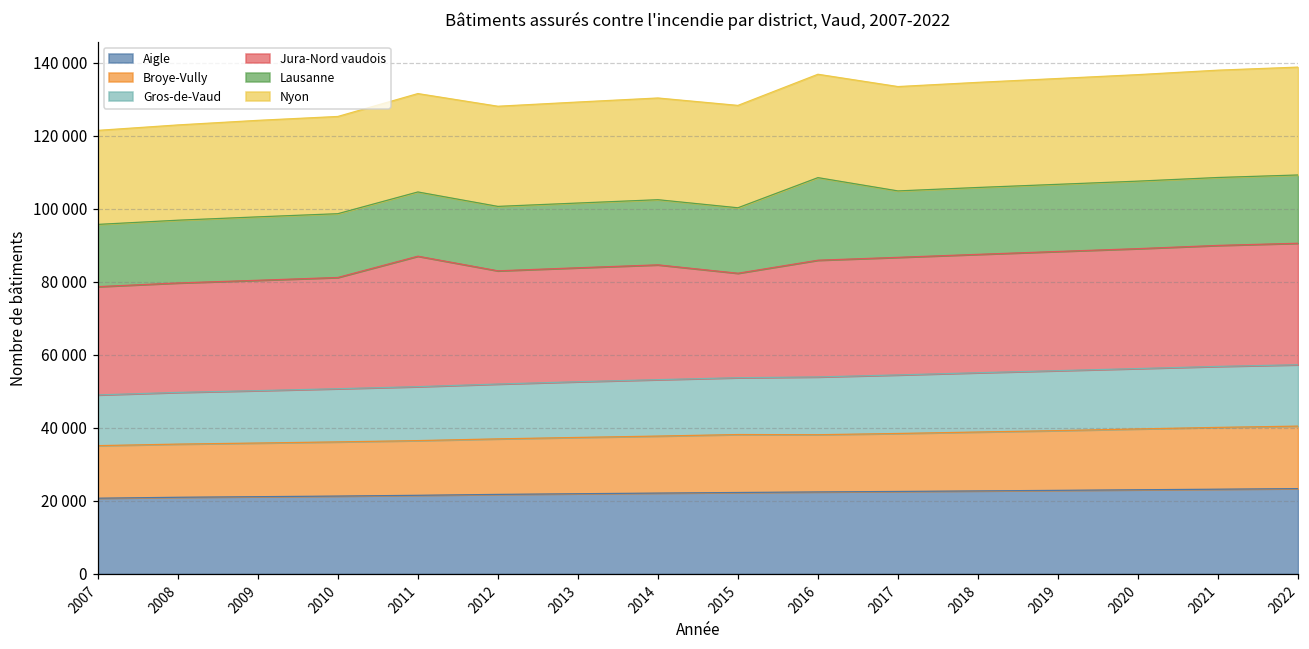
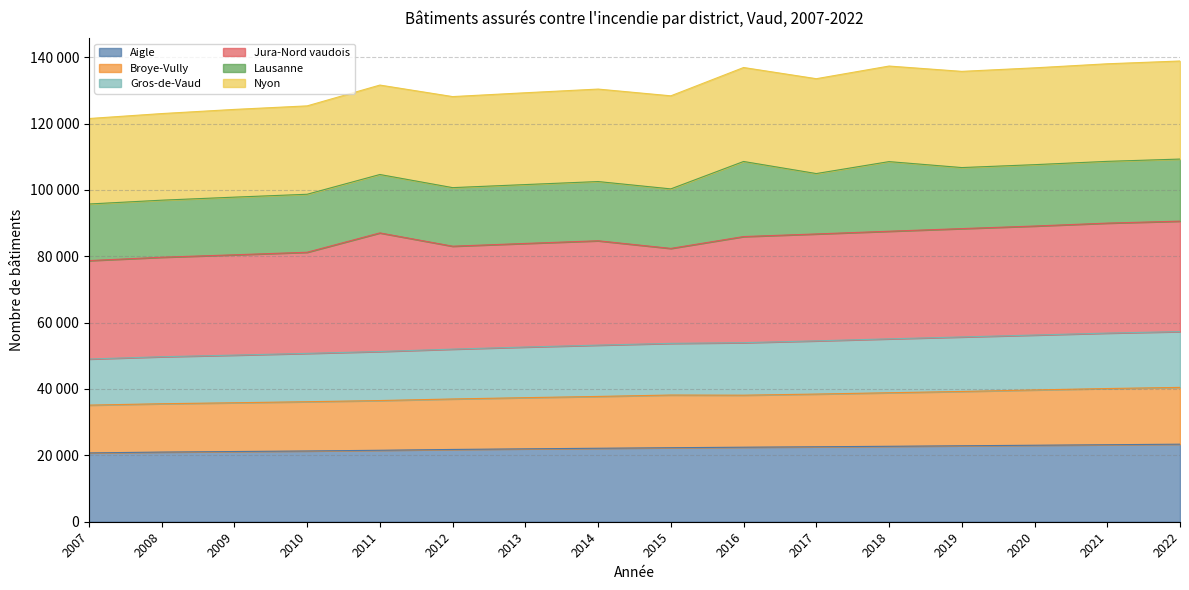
Lausanne, 2018: 18000 -> 21000
